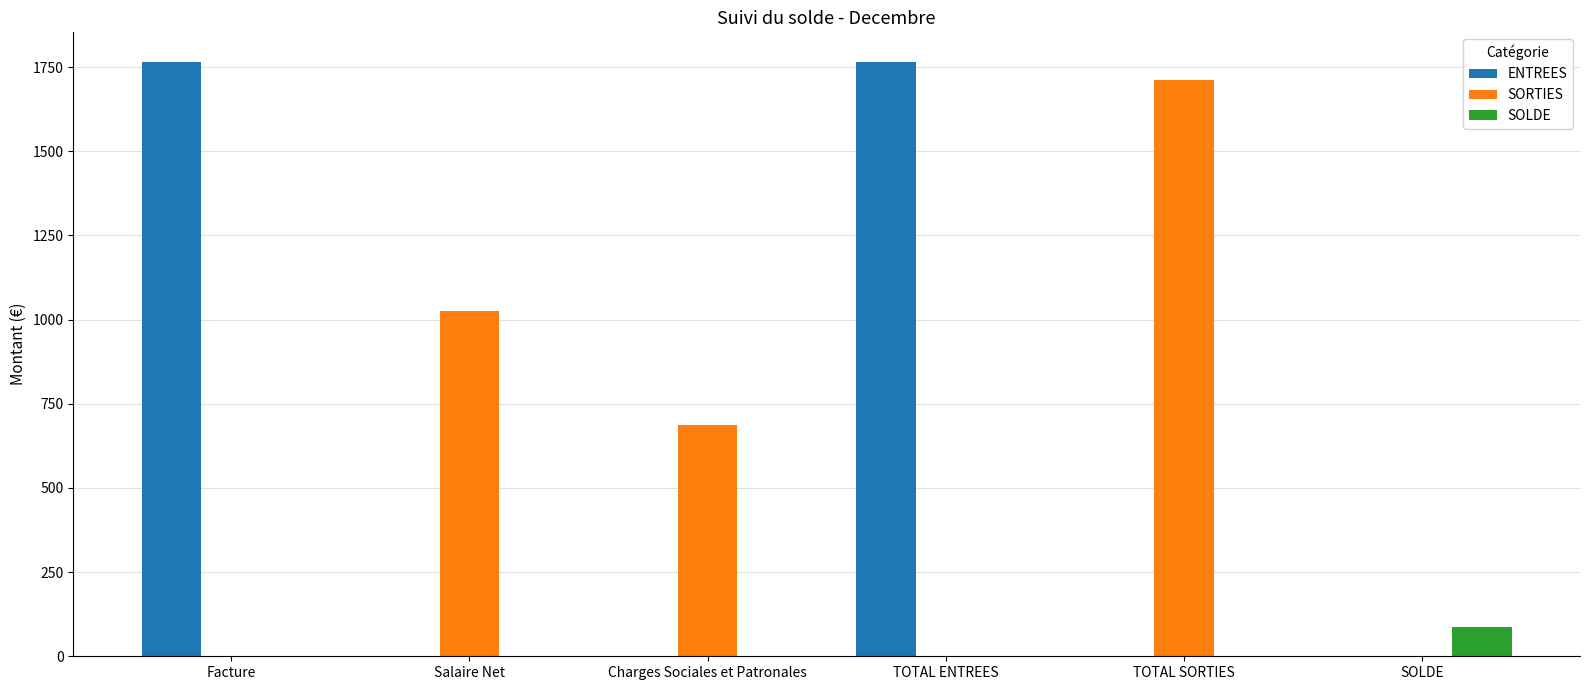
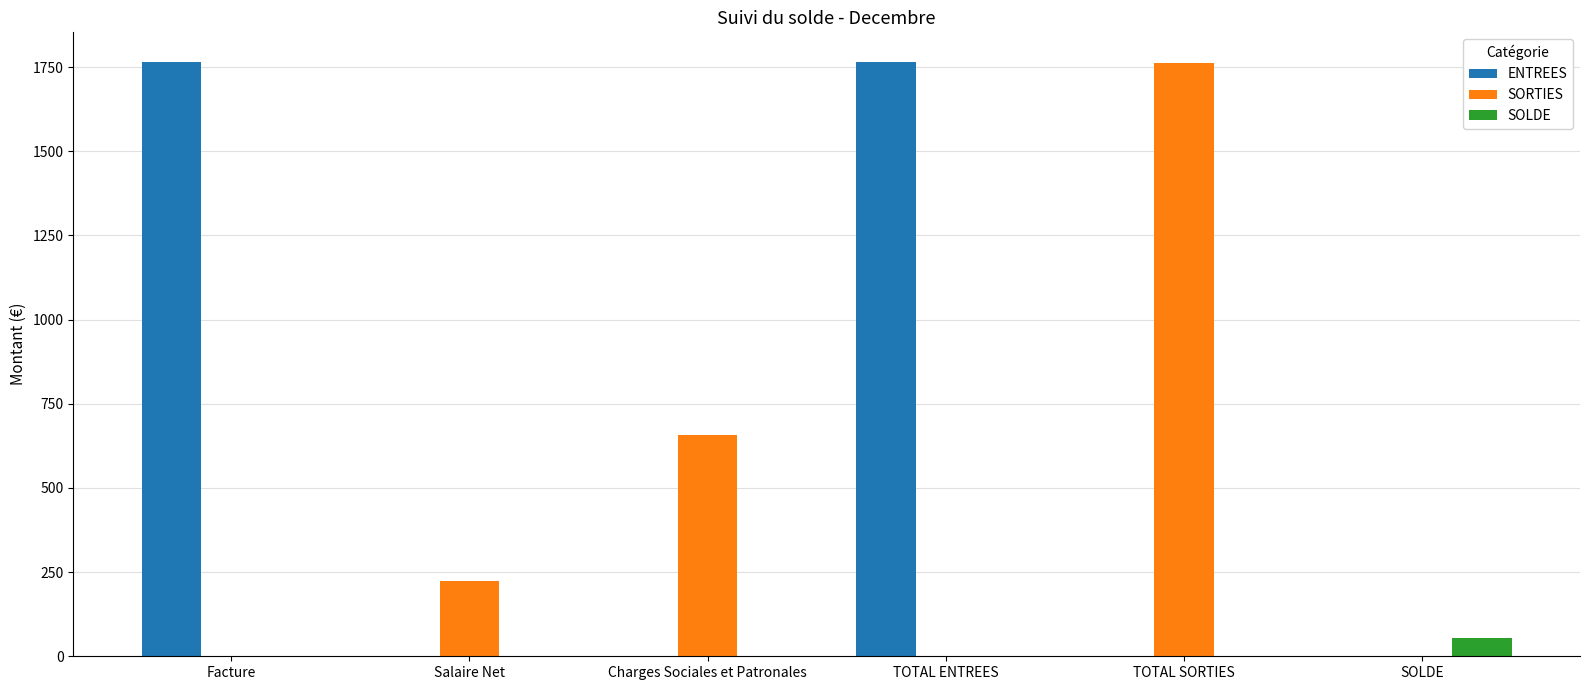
SORTIES, Salaire Net: 1020 -> 220
SORTIES, Charges Sociales et Patronales: 690 -> 660
SORTIES, TOTAL SORTIES: 1710 -> 1760
SOLDE, SOLDE: 90 -> 50
